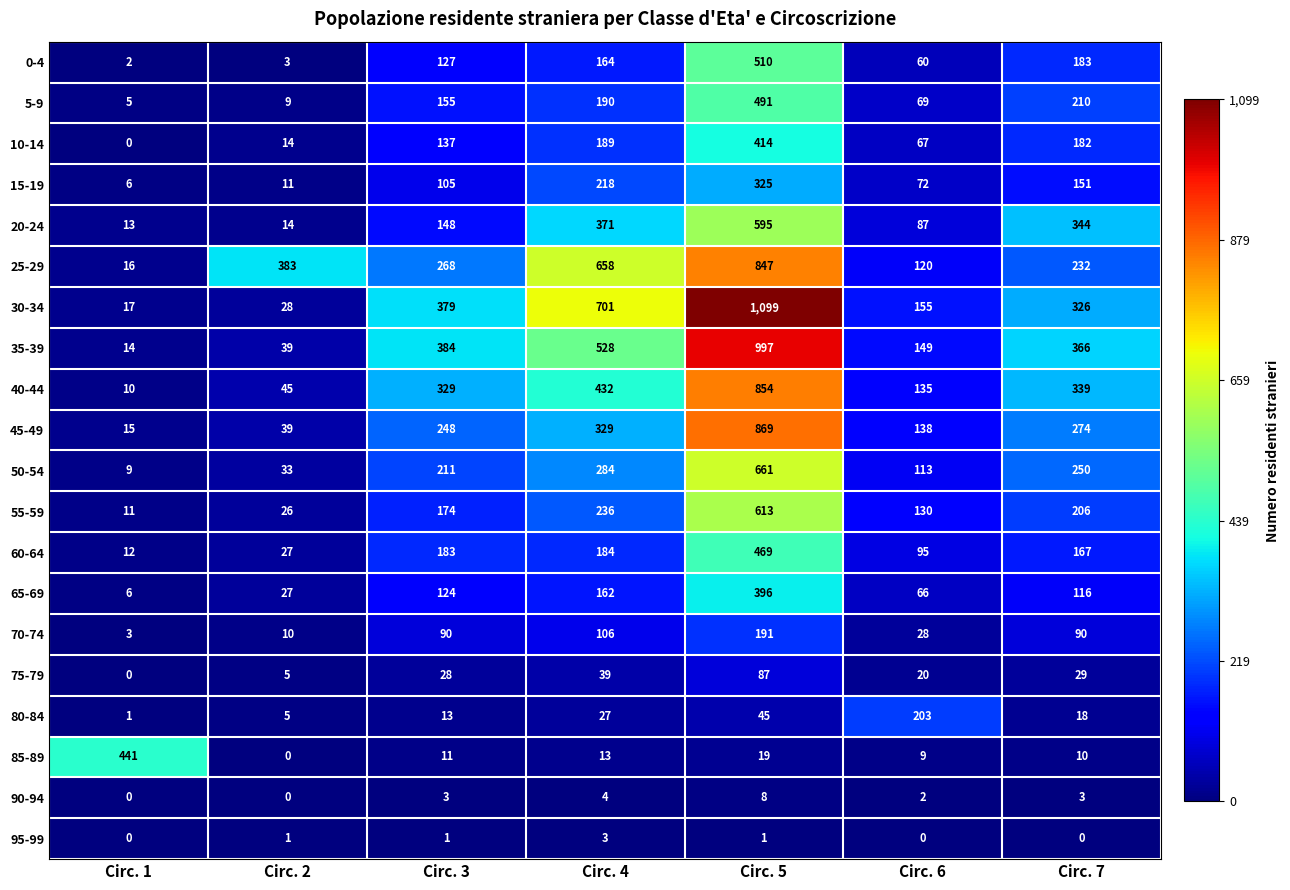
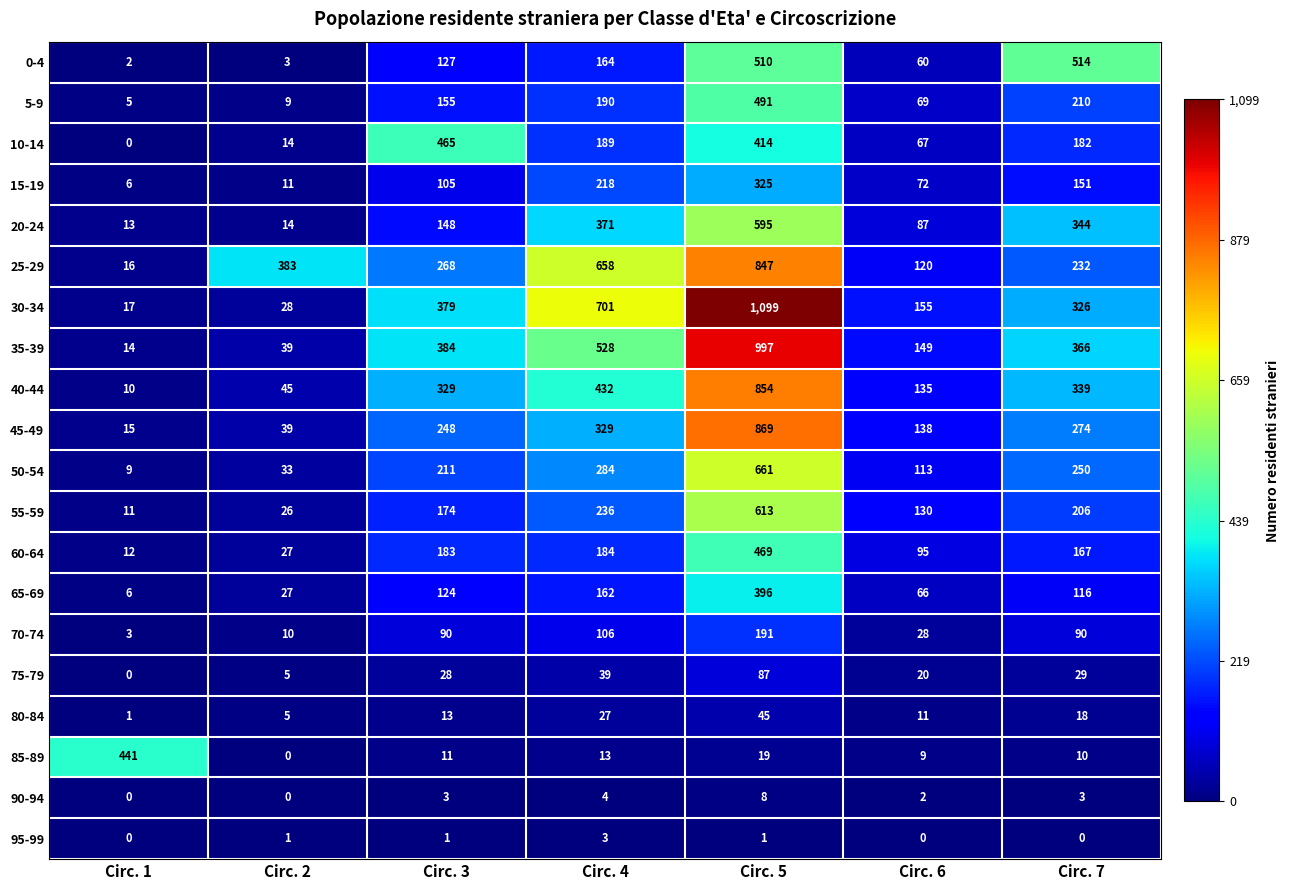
0-4, Circ. 7: 183 -> 514
10-14, Circ. 3: 137 -> 465
80-84, Circ. 6: 203 -> 11
